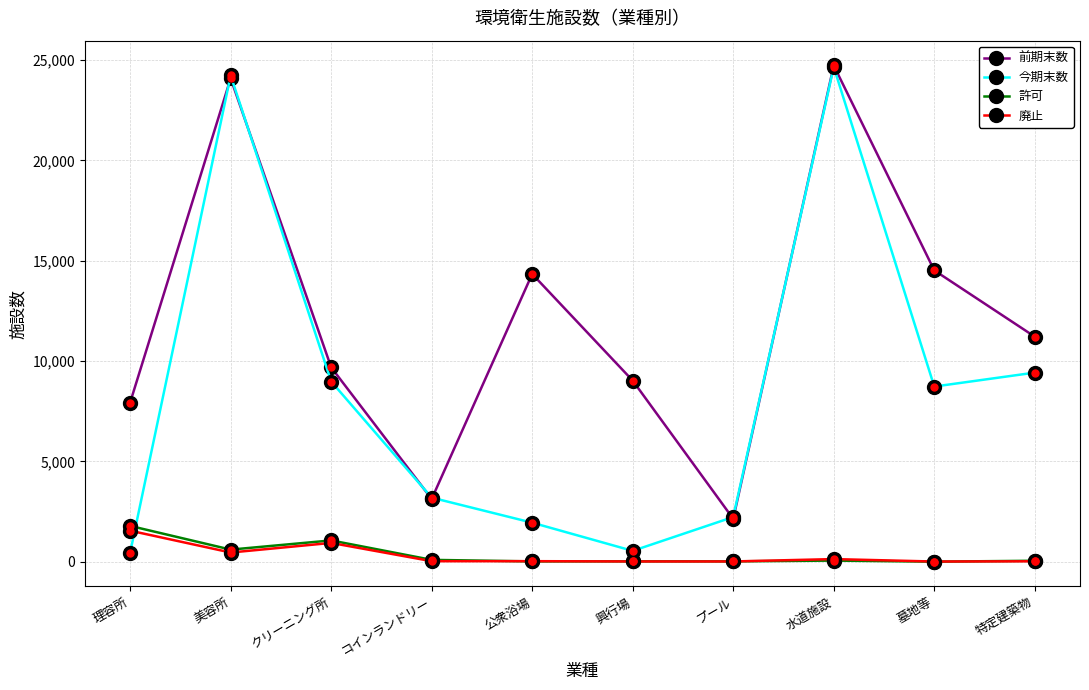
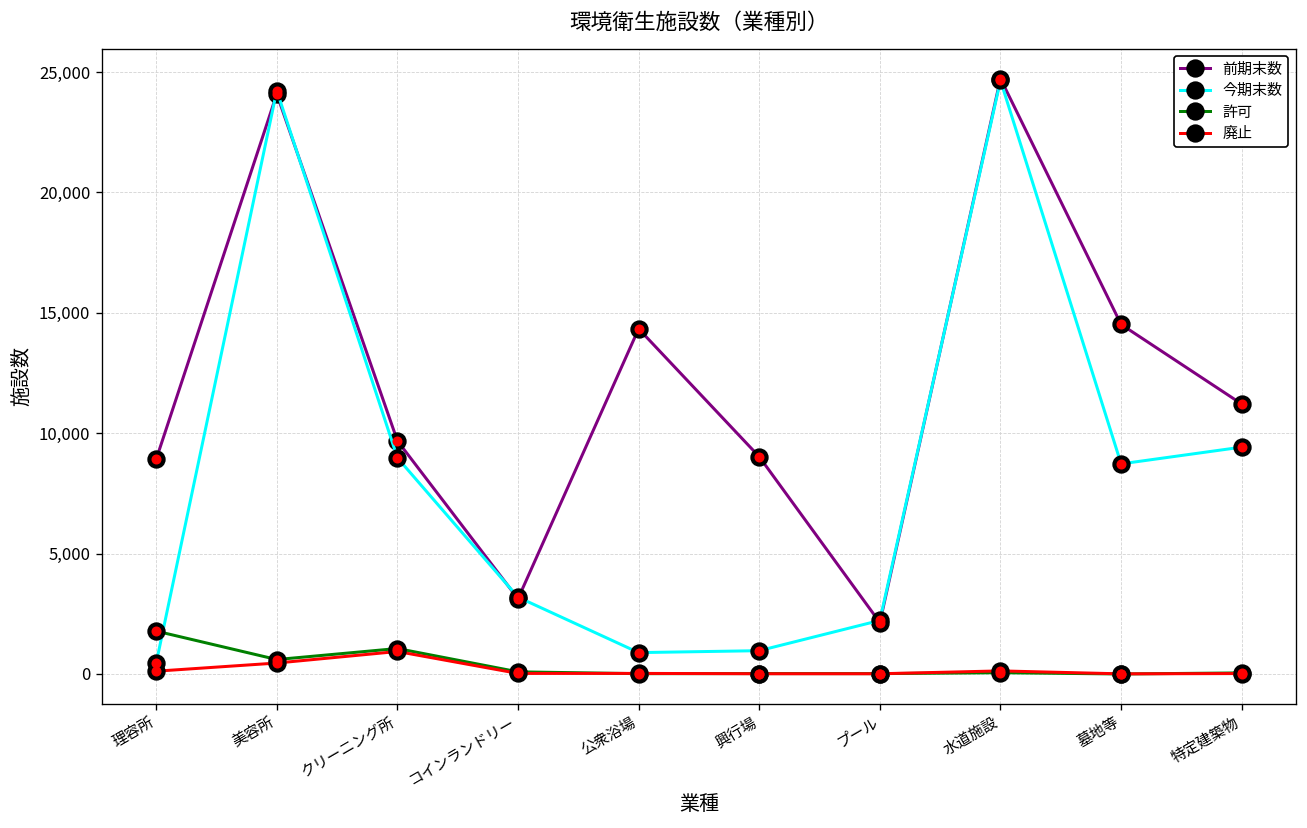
前期末数, 理容所: 7,900 -> 8,900
廃止, 理容所: 1,500 -> 100
今期末数, 公衆浴場: 1,900 -> 900
今期末数, 興行場: 500 -> 1,000
